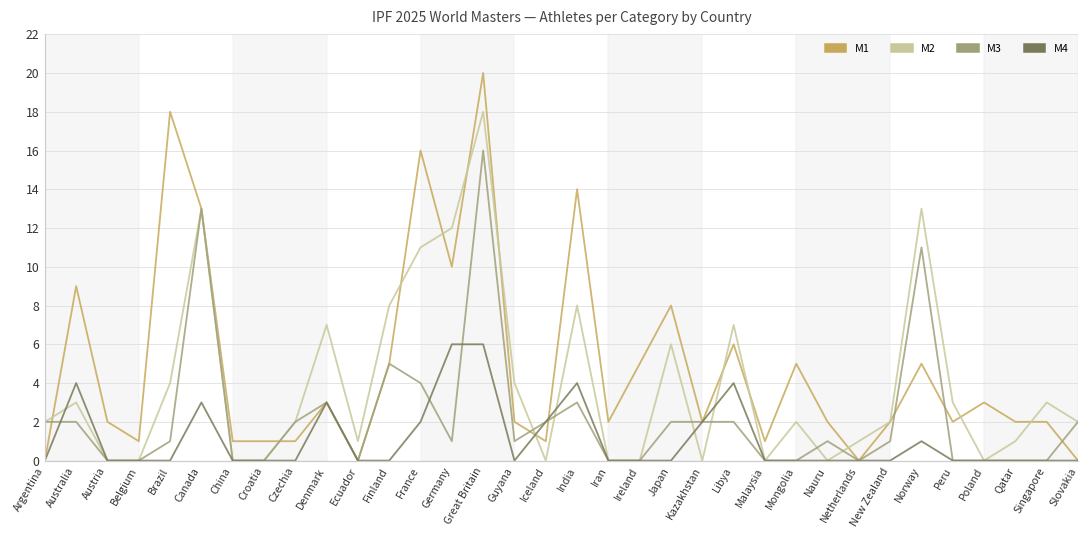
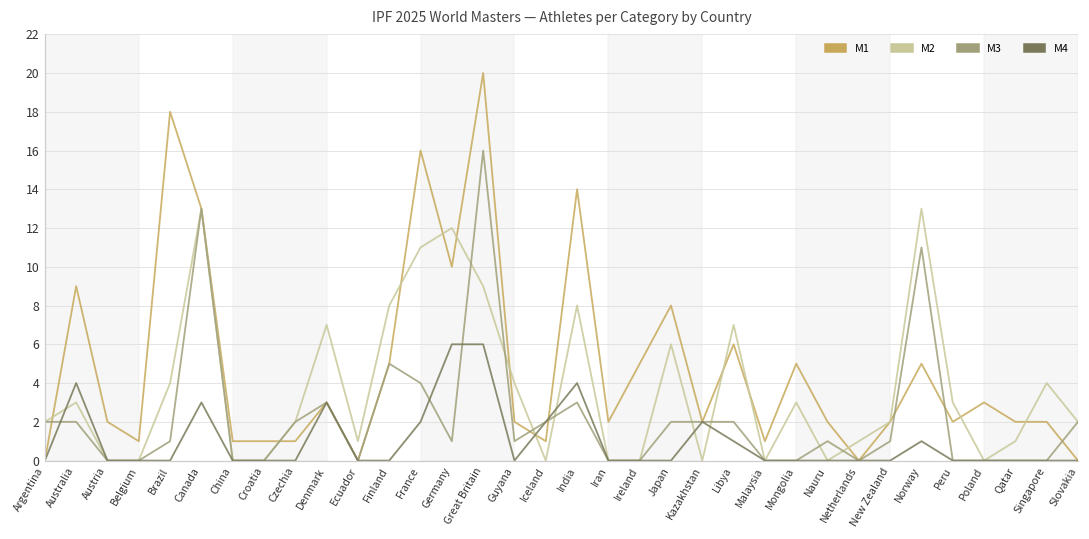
M2, Great Britain: 18 -> 9
M4, Libya: 4 -> 1
M2, Mongolia: 2 -> 3
M2, Singapore: 3 -> 4
